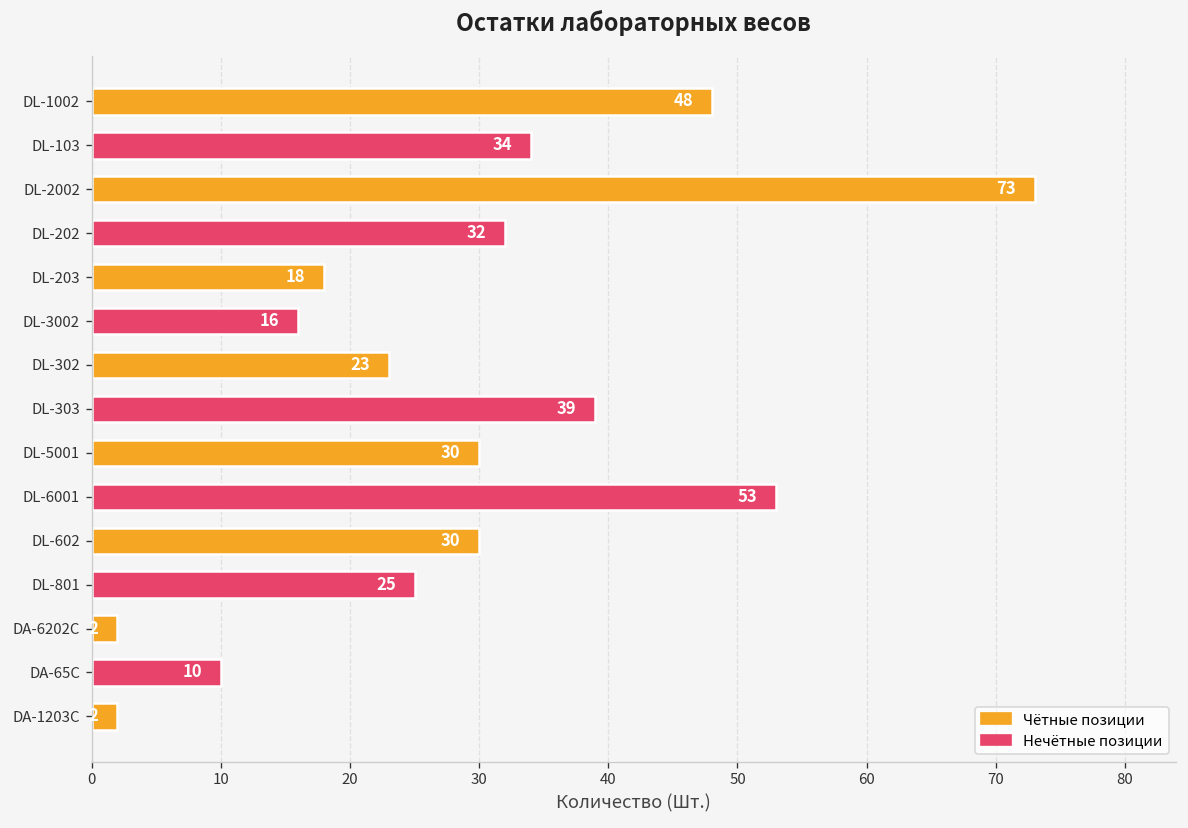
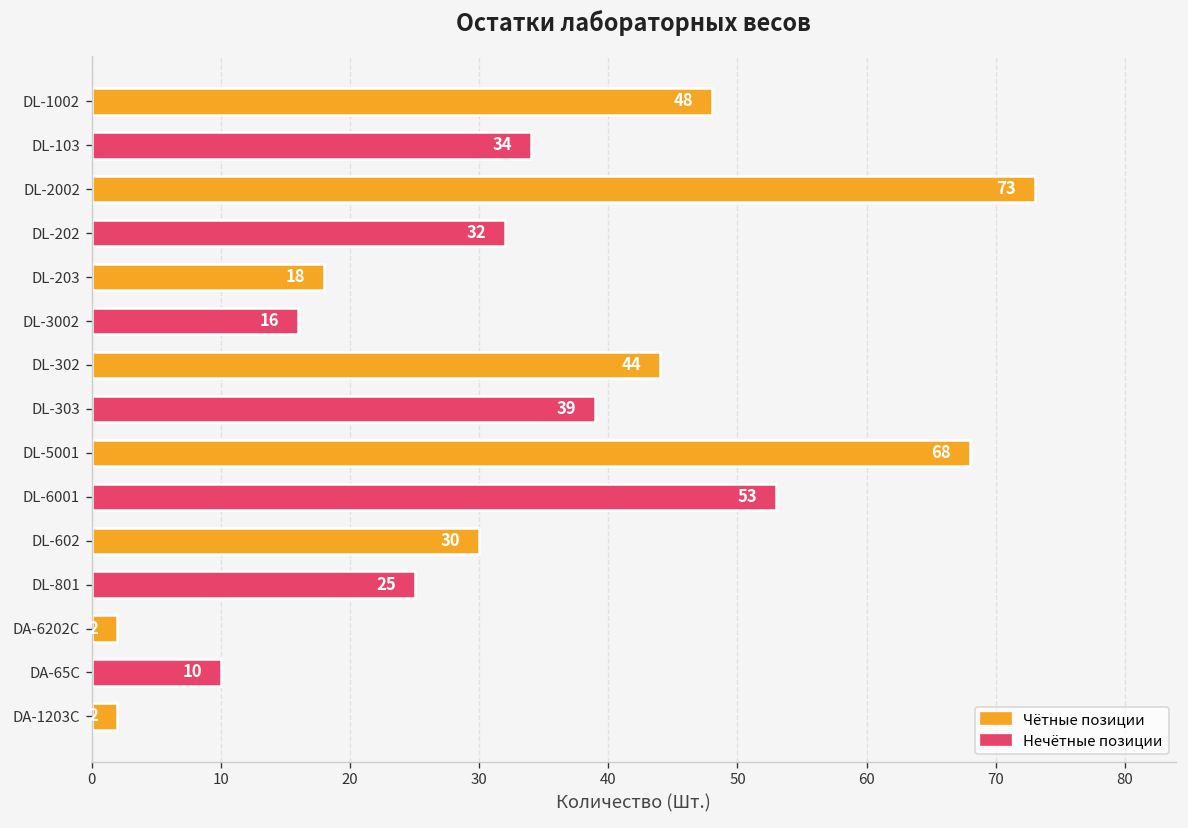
DL-302: 23 -> 44
DL-5001: 30 -> 68
